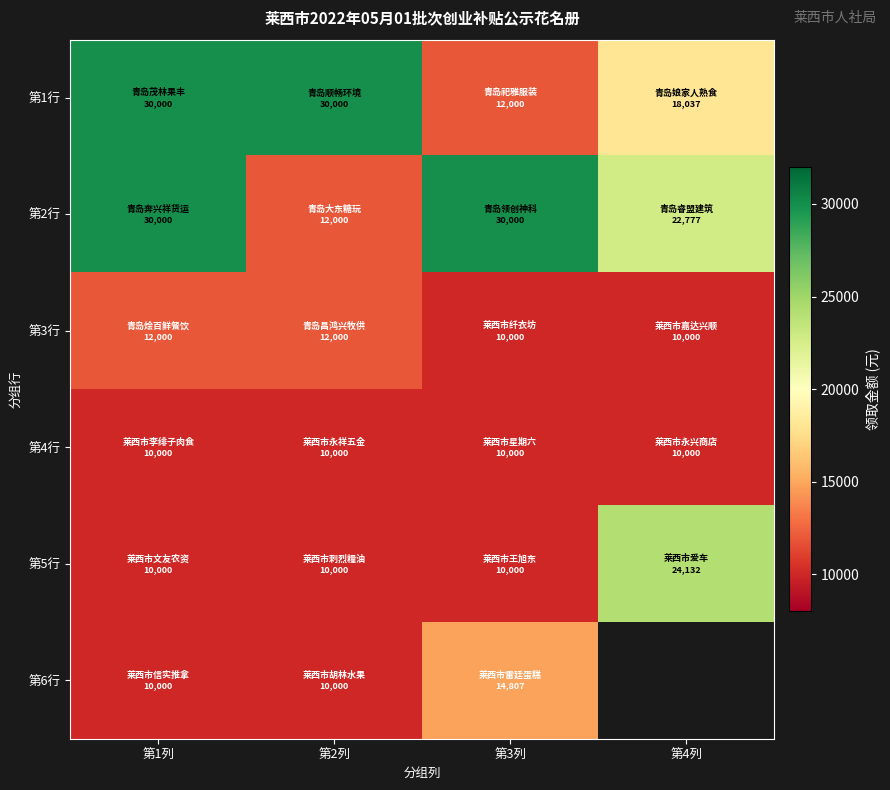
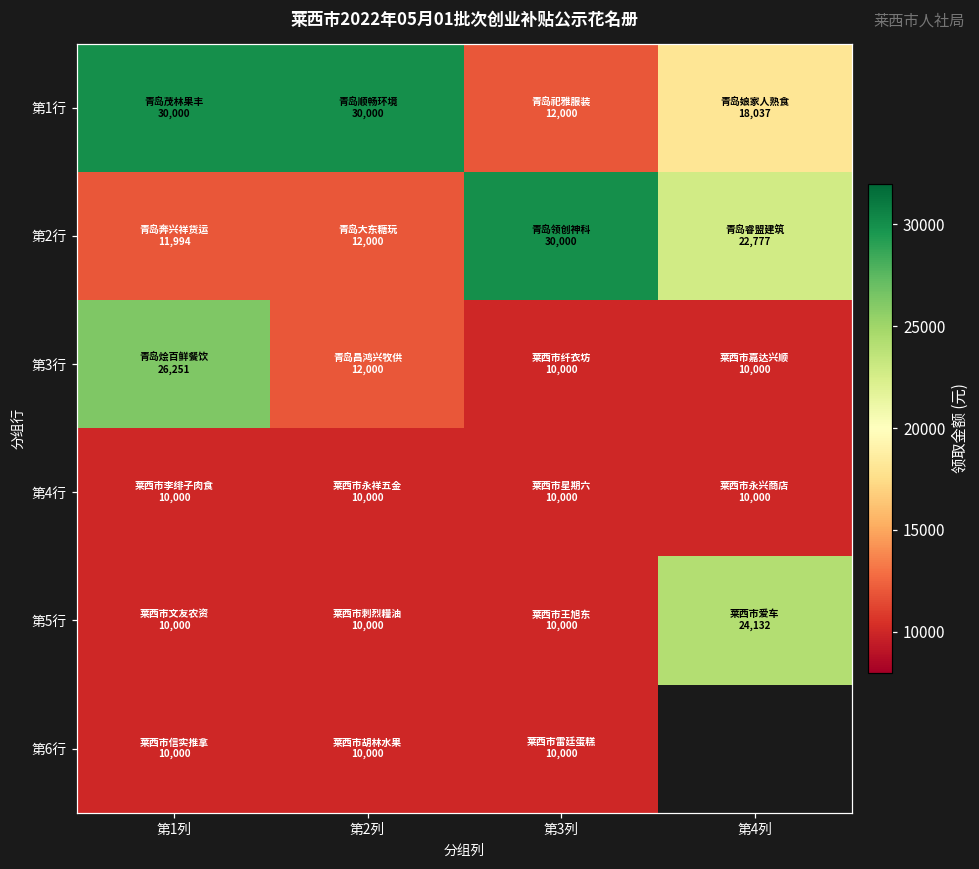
第2行, 第1列: 30,000 -> 11,994
第3行, 第1列: 12,000 -> 26,251
第6行, 第3列: 14,807 -> 10,000
